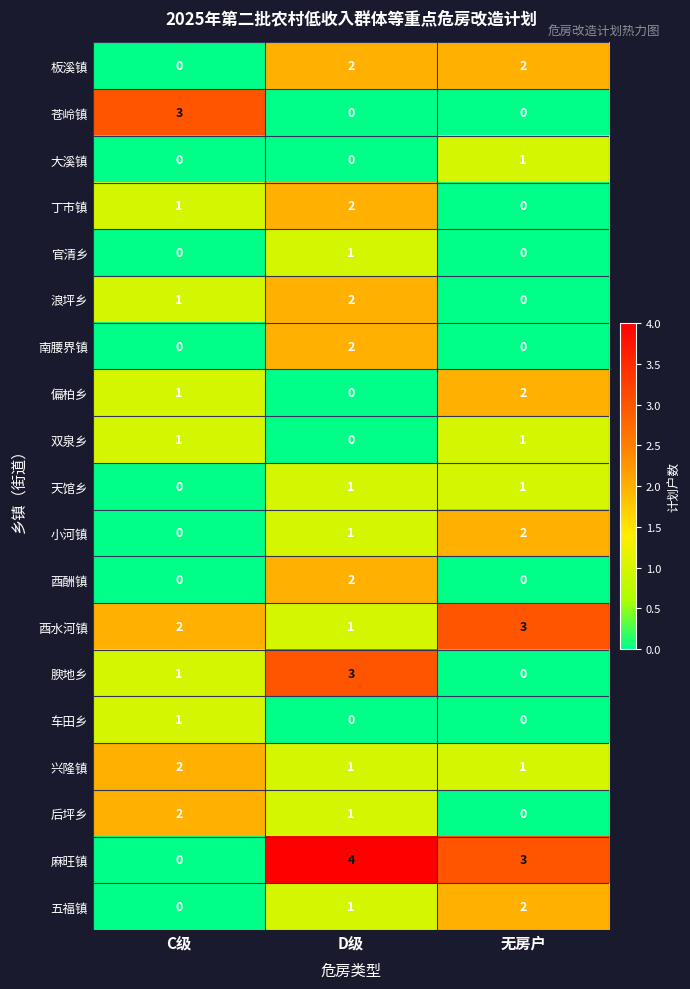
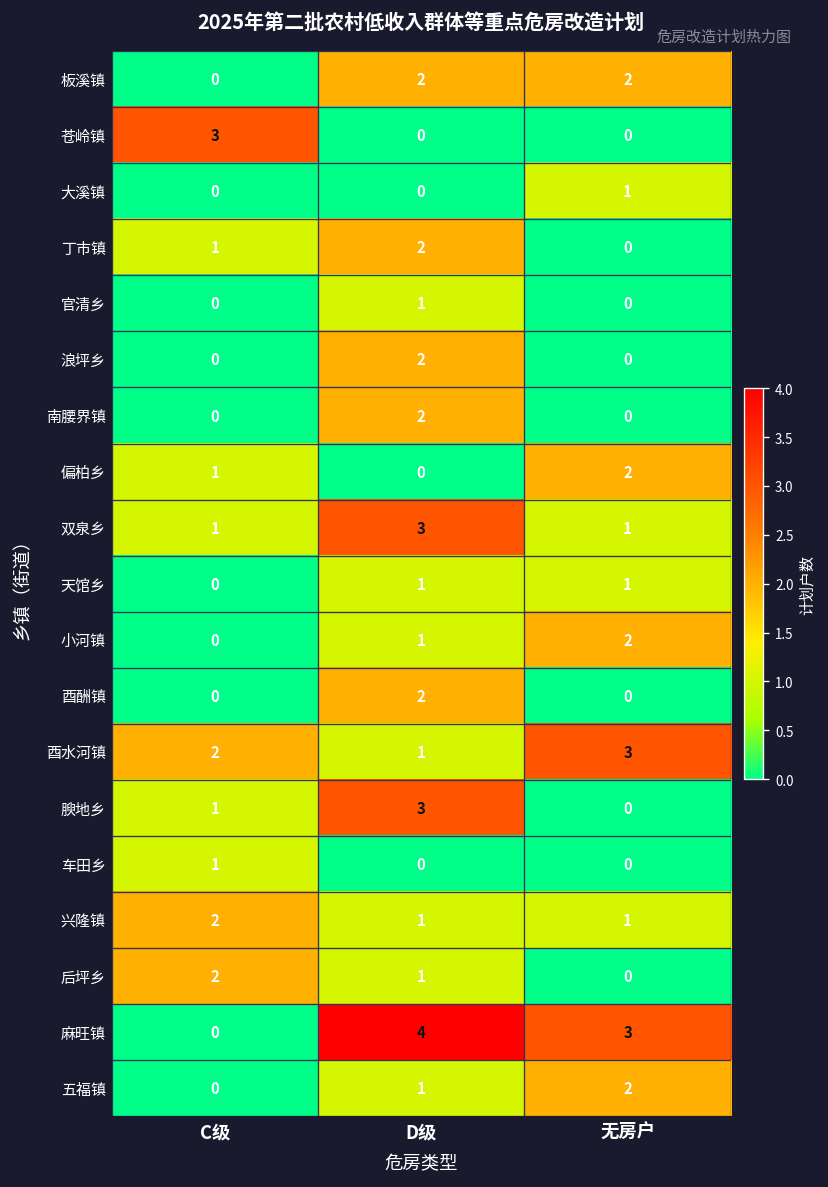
浪坪乡, C级: 1 -> 0
双泉乡, D级: 0 -> 3
